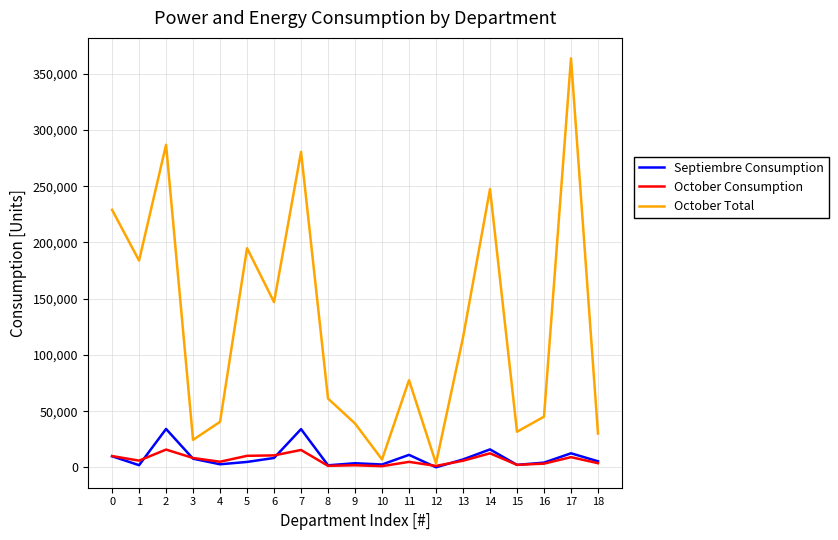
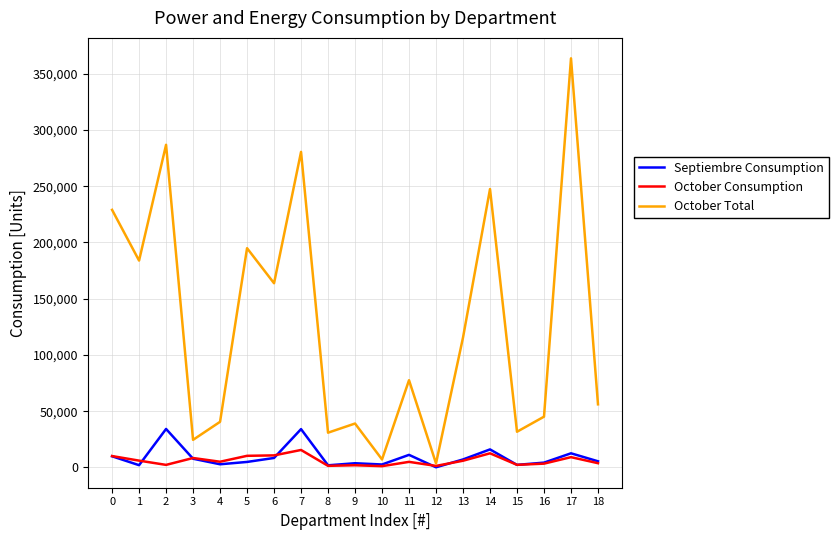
October Consumption, 2: 16,000 -> 2,000
October Total, 6: 147,000 -> 164,000
October Total, 8: 61,000 -> 31,000
October Total, 18: 30,000 -> 56,000
